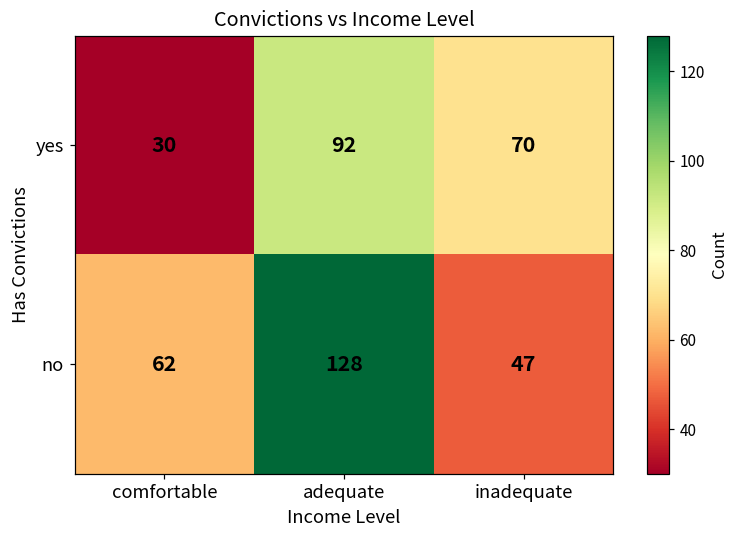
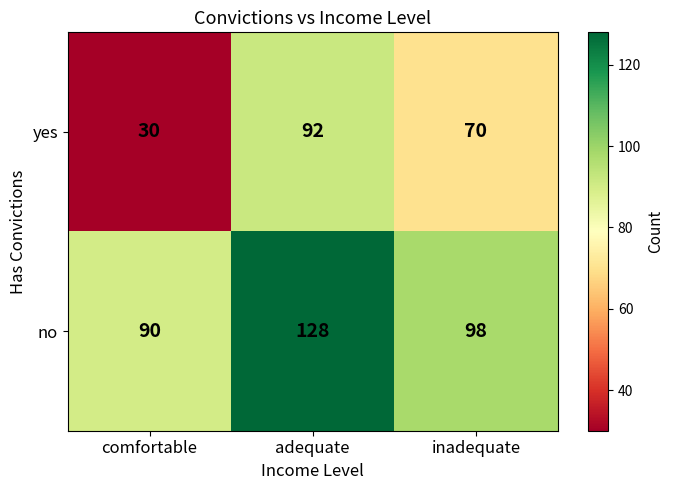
no, comfortable: 62 -> 90
no, inadequate: 47 -> 98
